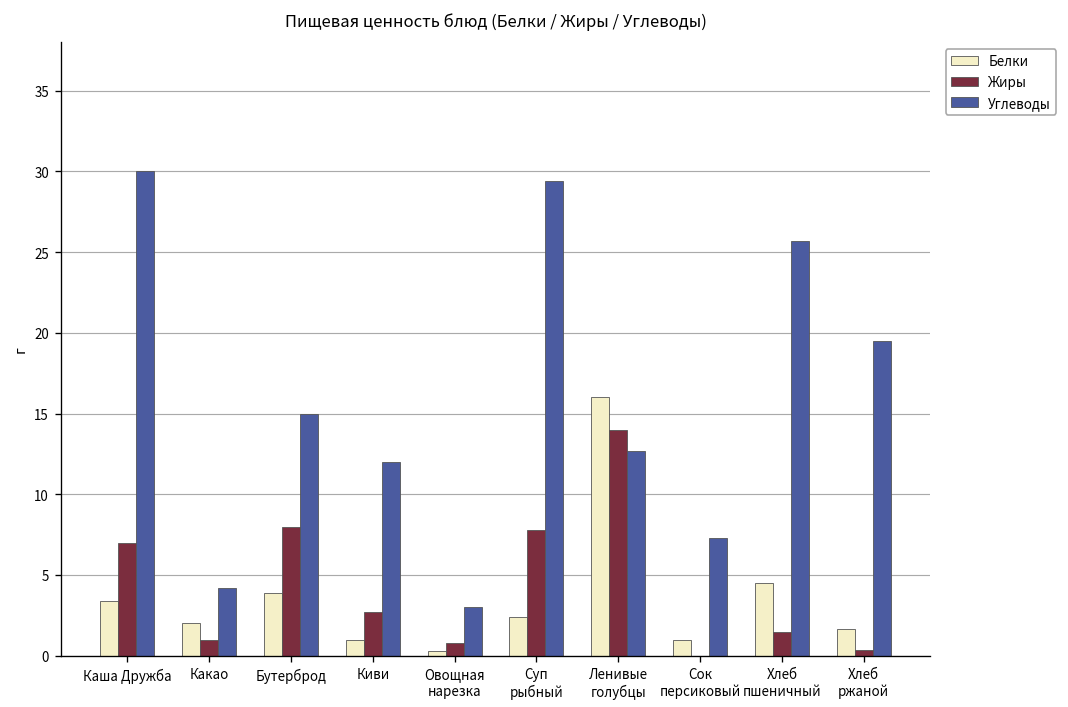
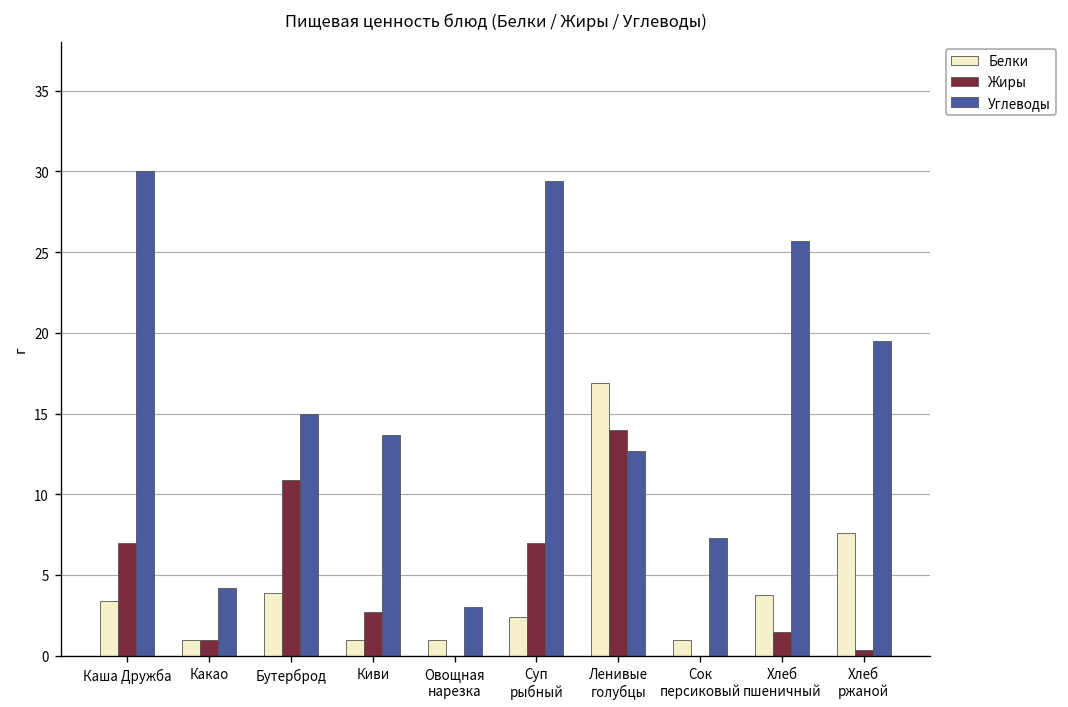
Белки, Какао: 2 -> 1
Жиры, Бутерброд: 8.0 -> 10.9
Углеводы, Киви: 12.0 -> 13.7
Белки, Овощная нарезка: 0.3 -> 1.0
Жиры, Овощная нарезка: 0.8 -> 0.0
Жиры, Суп рыбный: 7.8 -> 7.0
Белки, Ленивые голубцы: 16.0 -> 16.9
Белки, Хлеб пшеничный: 4.5 -> 3.8
Белки, Хлеб ржаной: 1.7 -> 7.6
